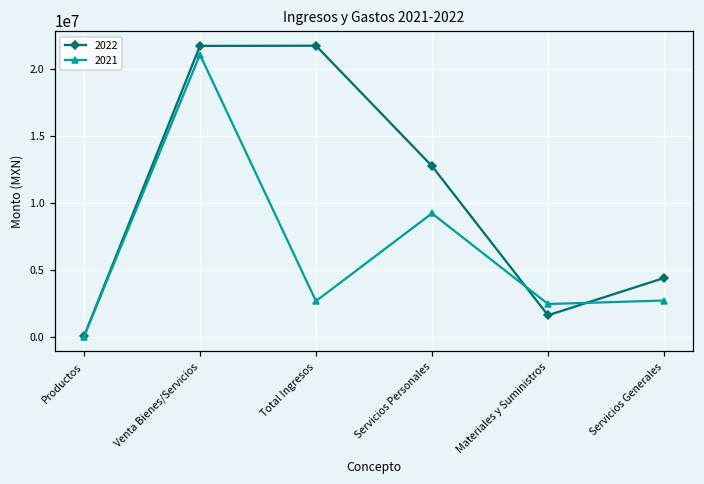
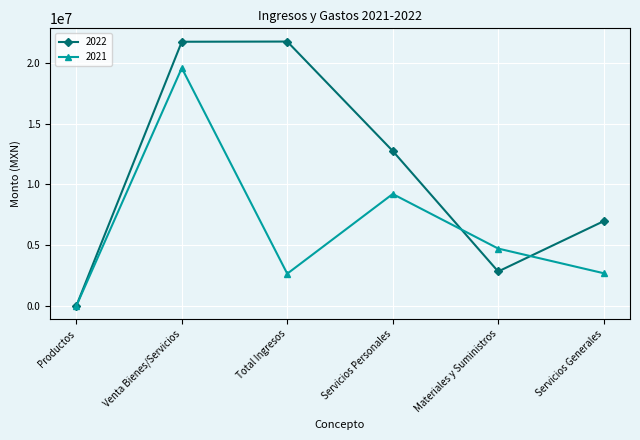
2021, Venta Bienes/Servicios: 21100000 -> 19600000
2022, Materiales y Suministros: 1600000 -> 2800000
2021, Materiales y Suministros: 2400000 -> 4700000
2022, Servicios Generales: 4400000 -> 7000000
